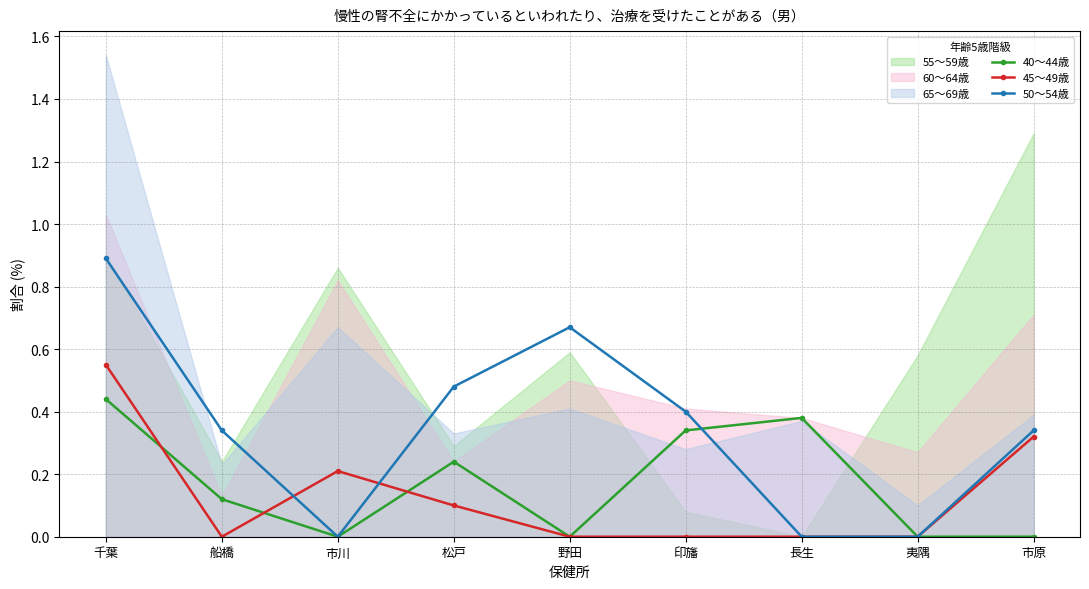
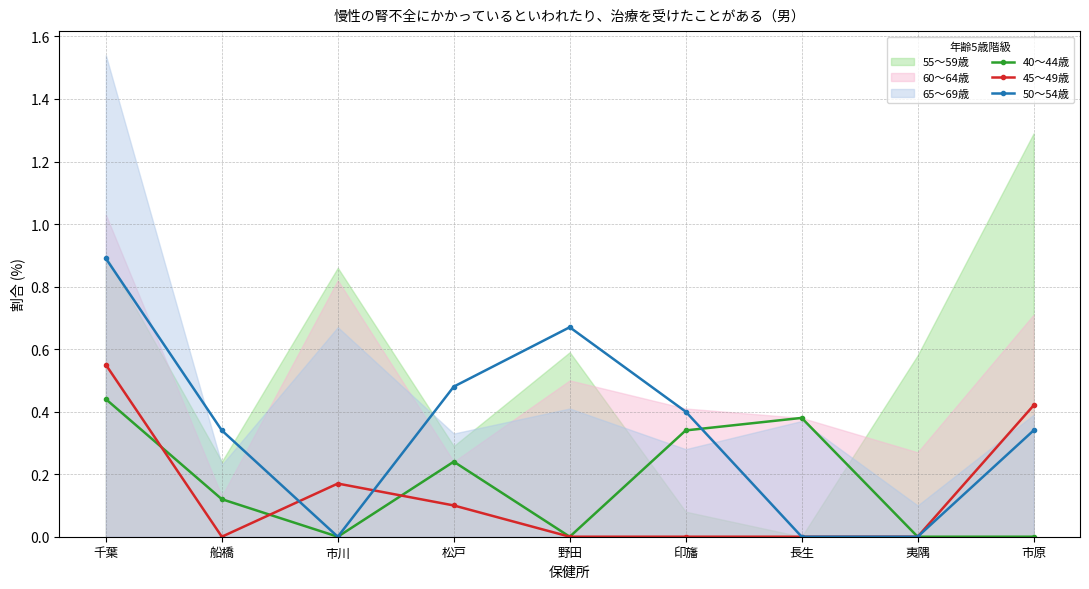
45～49歳, 市川: 0.21 -> 0.17
45～49歳, 市原: 0.32 -> 0.42
